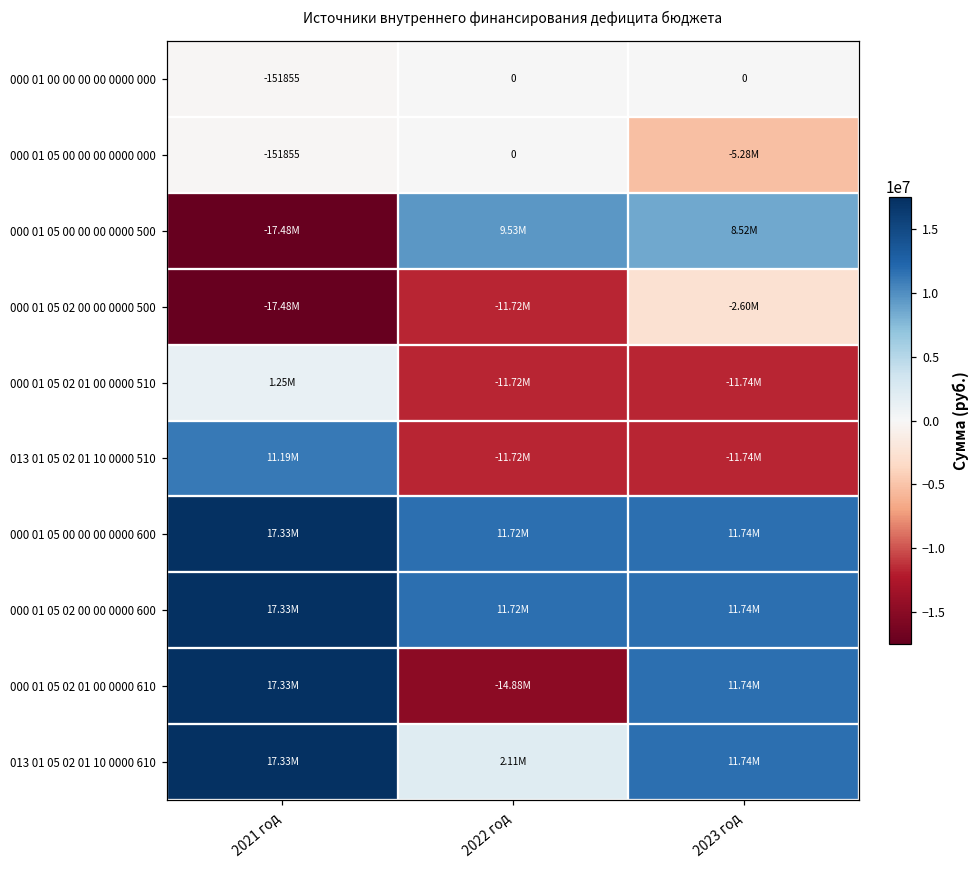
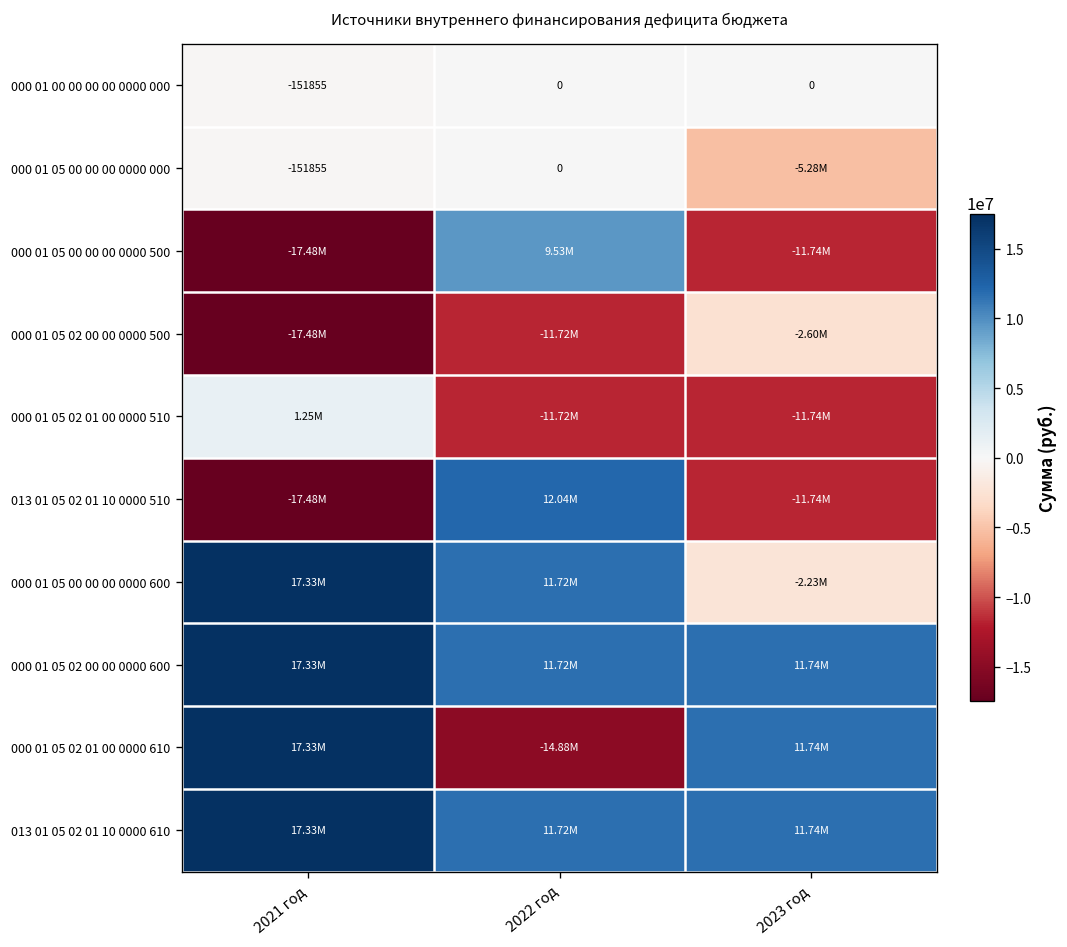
000 01 05 00 00 00 0000 500, 2023 год: 8.52M -> -11.74M
013 01 05 02 01 10 0000 510, 2021 год: 11.19M -> -17.48M
013 01 05 02 01 10 0000 510, 2022 год: -11.72M -> 12.04M
000 01 05 00 00 00 0000 600, 2023 год: 11.74M -> -2.23M
013 01 05 02 01 10 0000 610, 2022 год: 2.11M -> 11.72M
